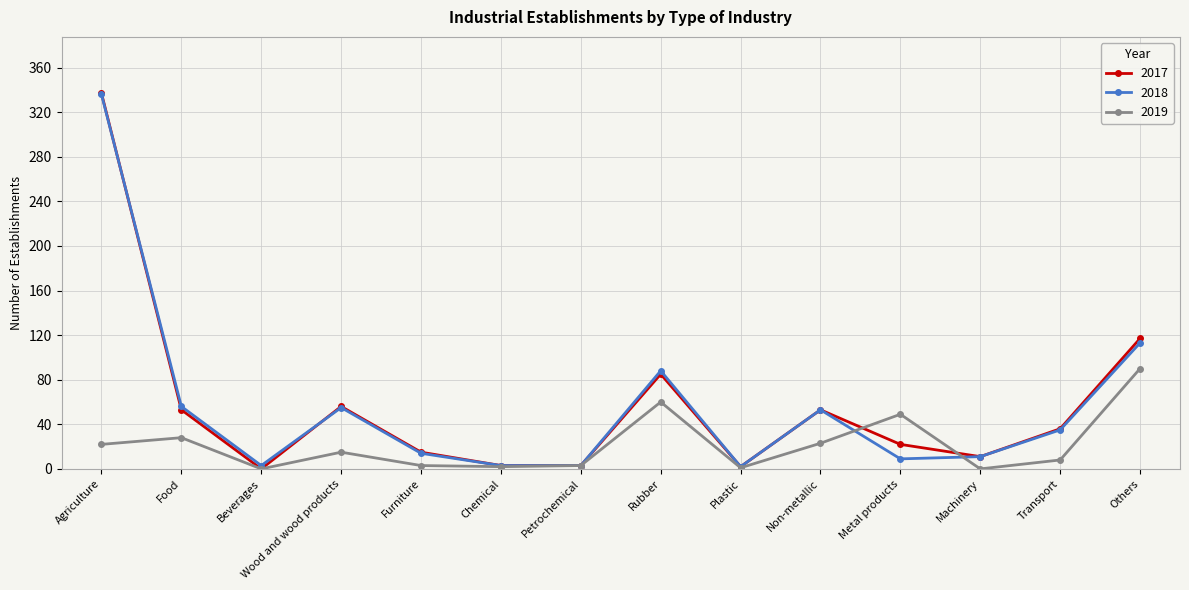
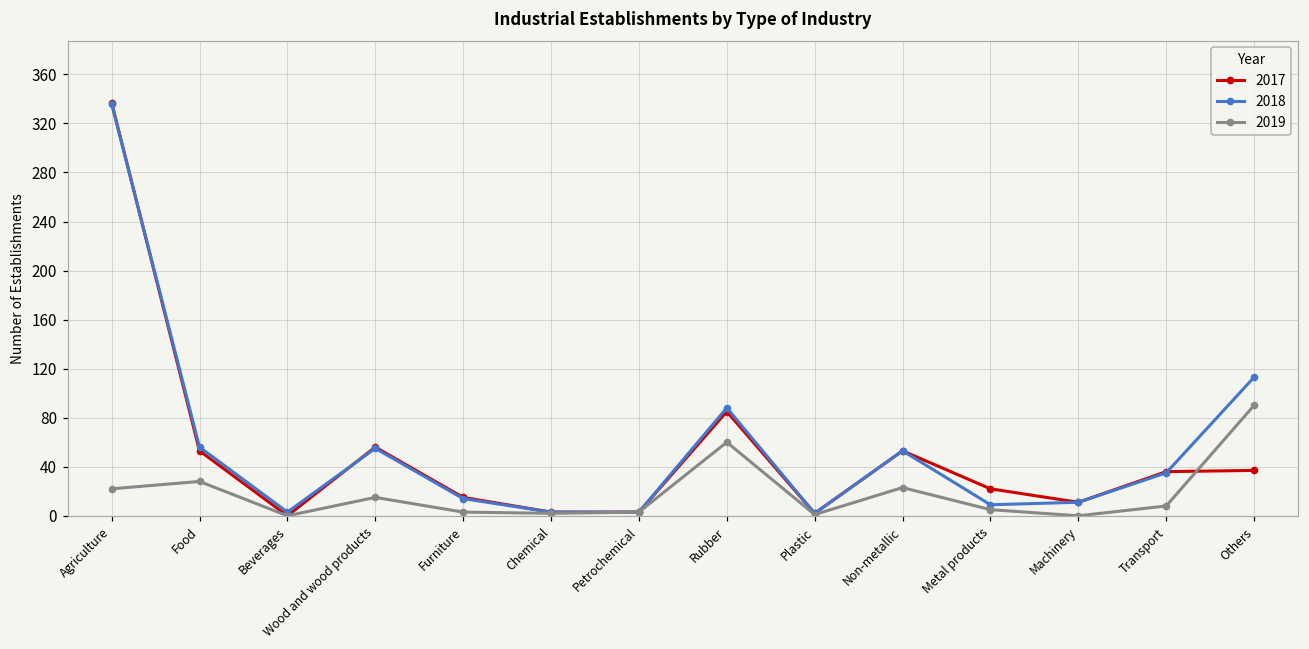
2019, Metal products: 49 -> 5
2017, Others: 117 -> 37
